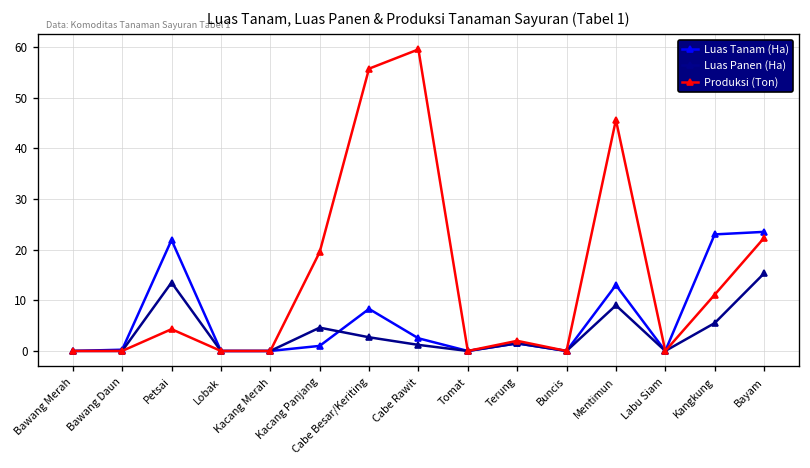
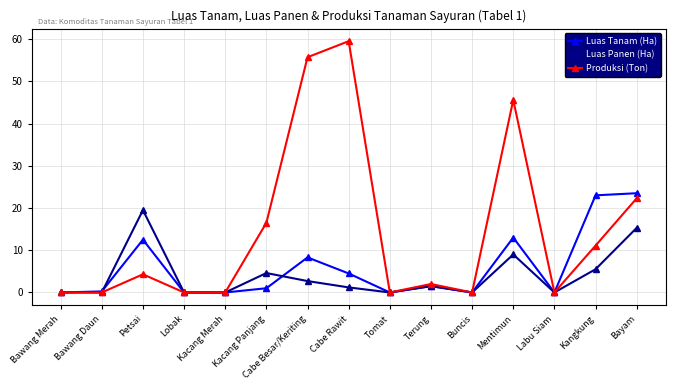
Luas Tanam (Ha), Petsai: 22 -> 13
Luas Panen (Ha), Petsai: 14 -> 20
Produksi (Ton), Kacang Panjang: 20 -> 17
Luas Tanam (Ha), Cabe Rawit: 3 -> 5
